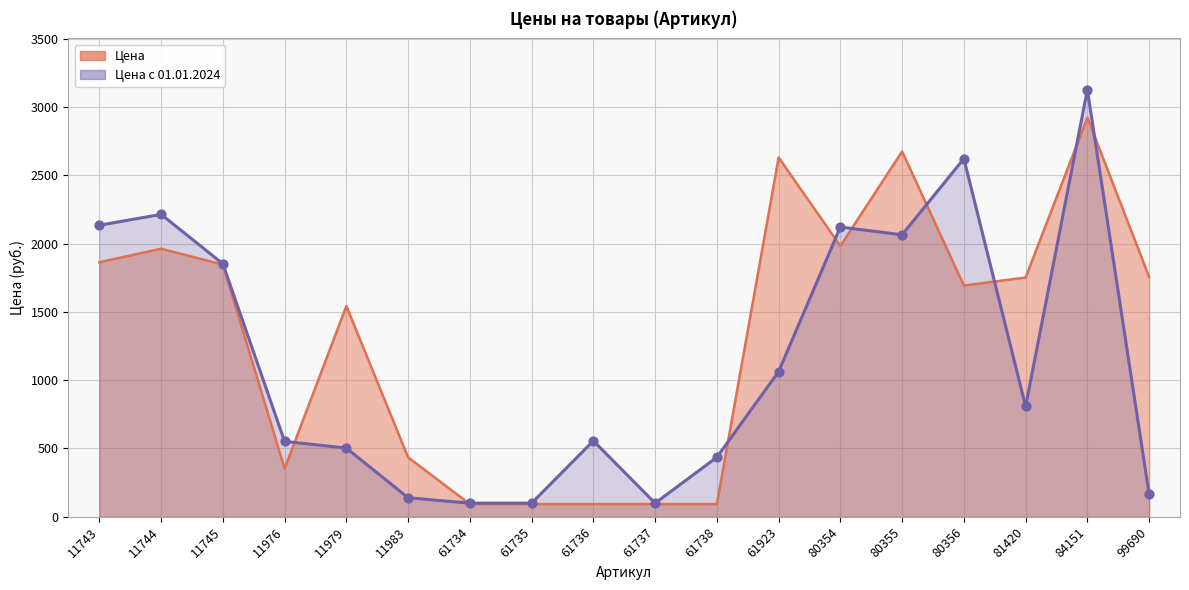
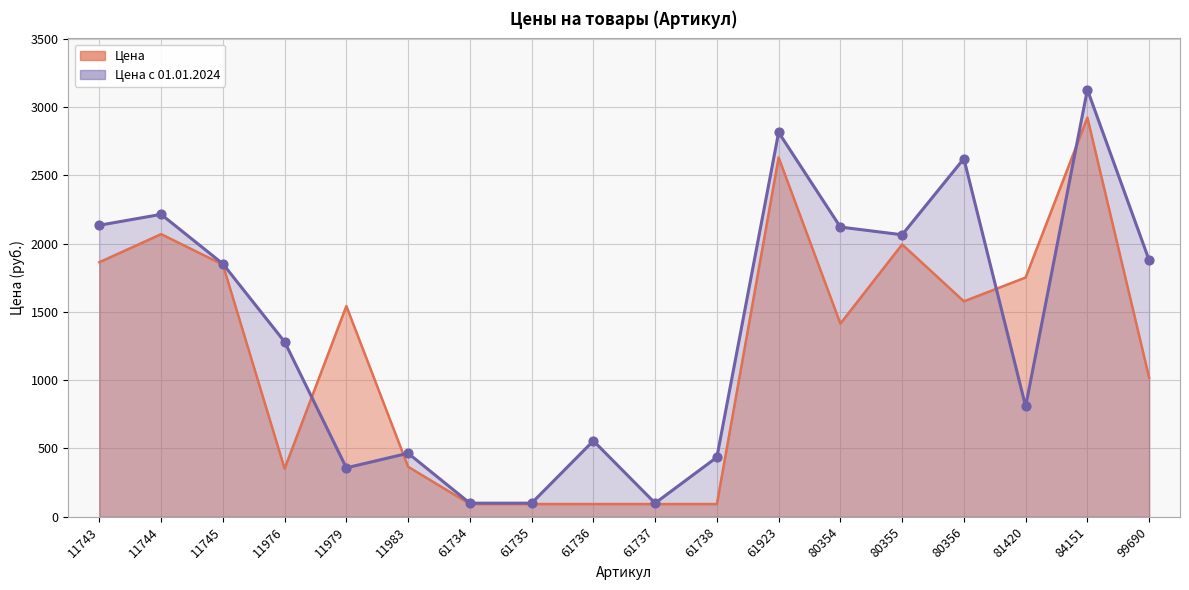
Цена, 11744: 1960 -> 2070
Цена с 01.01.2024, 11976: 550 -> 1280
Цена с 01.01.2024, 11979: 500 -> 360
Цена, 11983: 430 -> 370
Цена с 01.01.2024, 11983: 140 -> 470
Цена с 01.01.2024, 61923: 1060 -> 2810
Цена, 80354: 1980 -> 1410
Цена, 80355: 2670 -> 1990
Цена, 80356: 1690 -> 1580
Цена, 99690: 1760 -> 1020
Цена с 01.01.2024, 99690: 160 -> 1880
